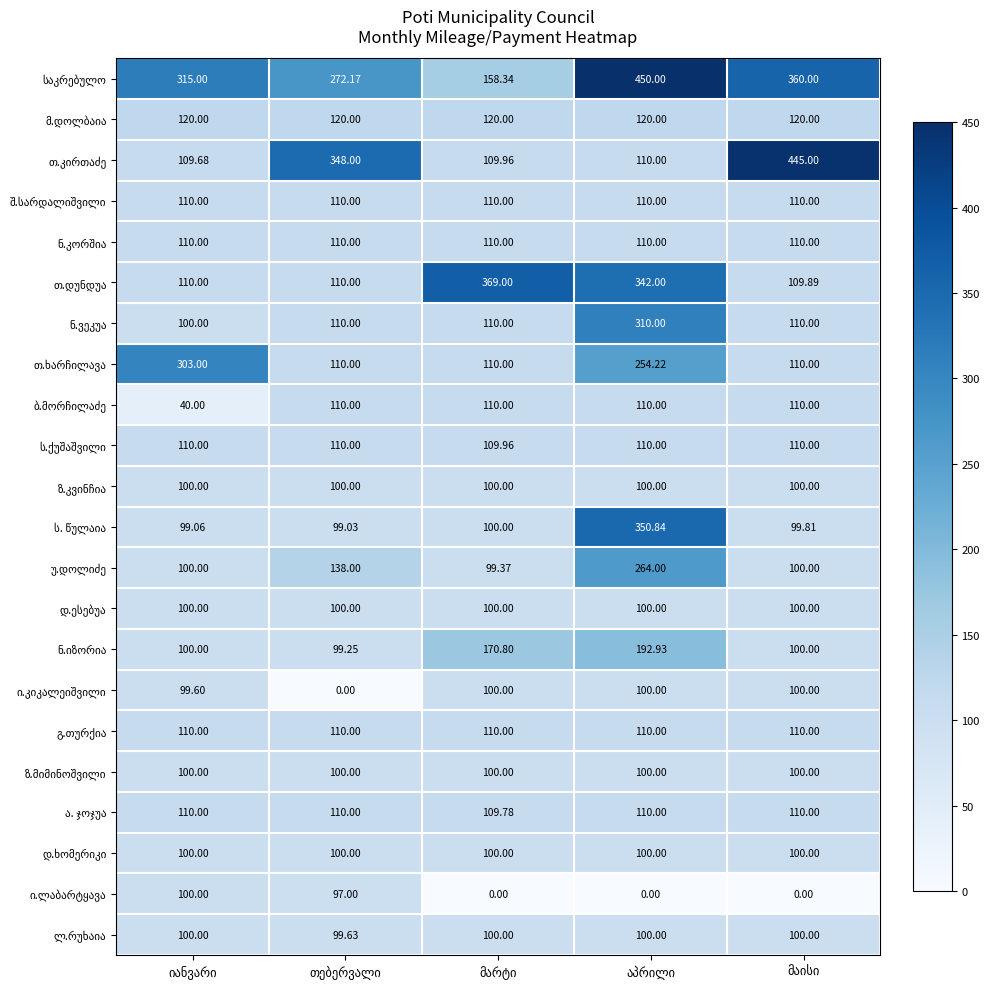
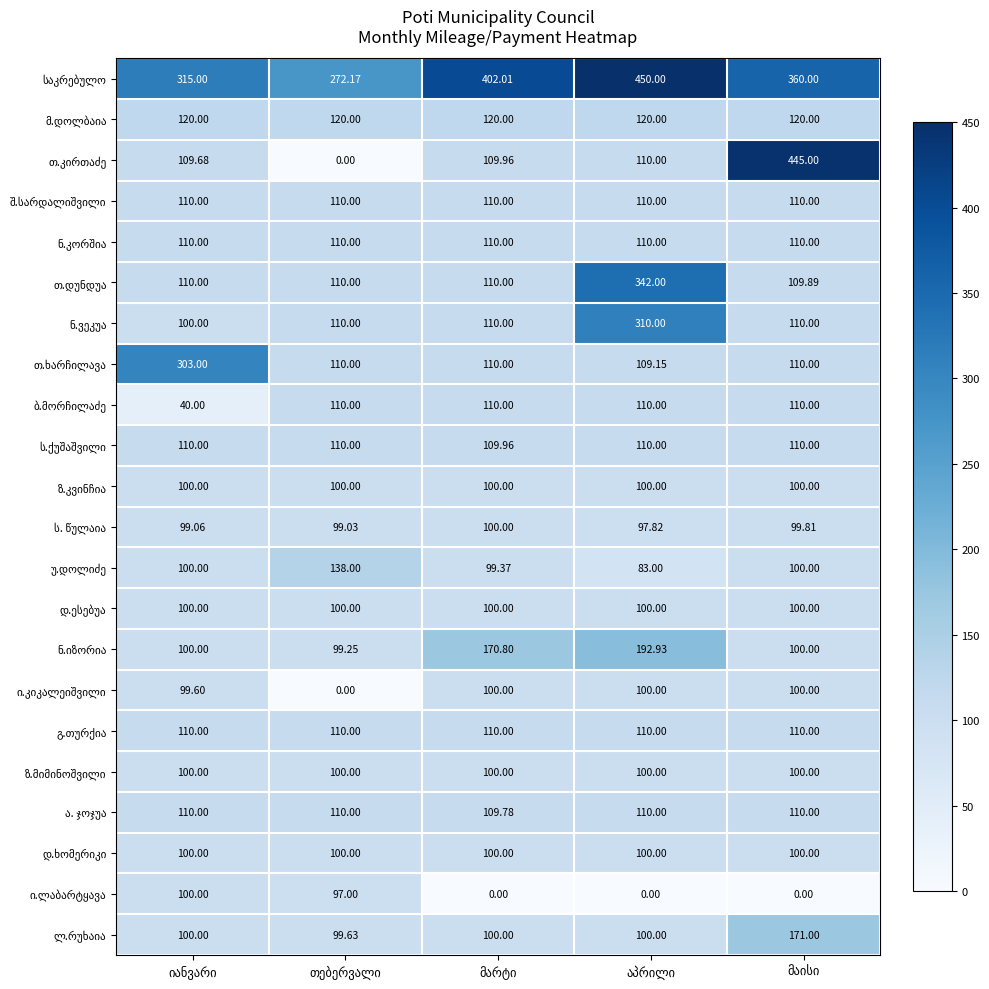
საკრებულო, მარტი: 158.34 -> 402.01
თ.კირთაძე, თებერვალი: 348.00 -> 0.00
თ.დუნდუა, მარტი: 369.00 -> 110.00
თ.ხარჩილავა, აპრილი: 254.22 -> 109.15
ს. წულაია, აპრილი: 350.84 -> 97.82
უ.დოლიძე, აპრილი: 264.00 -> 83.00
ლ.რუხაია, მაისი: 100.00 -> 171.00
